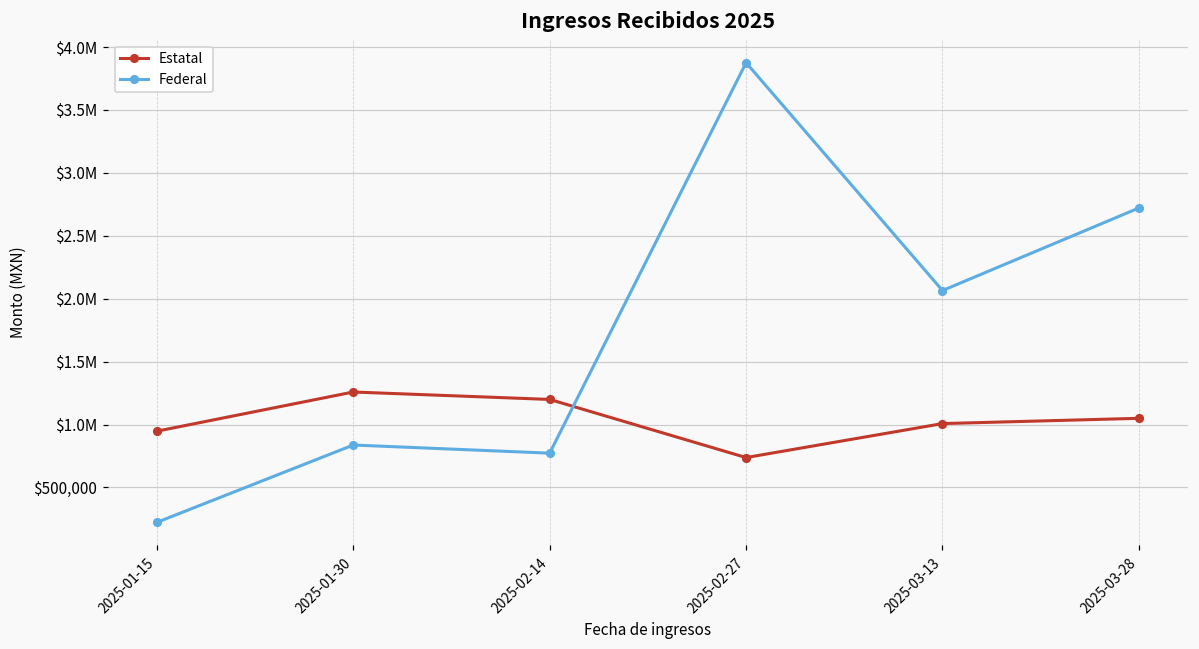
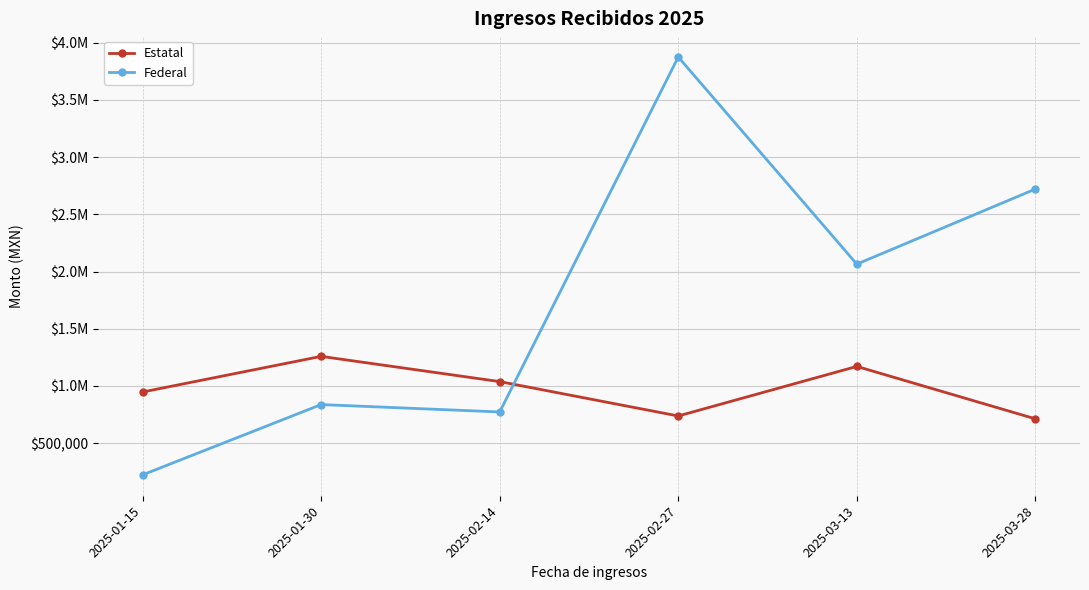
Estatal, 2025-02-14: $1,200,000 -> $1,040,000
Estatal, 2025-03-13: $1,010,000 -> $1,170,000
Estatal, 2025-03-28: $1,050,000 -> $710,000
